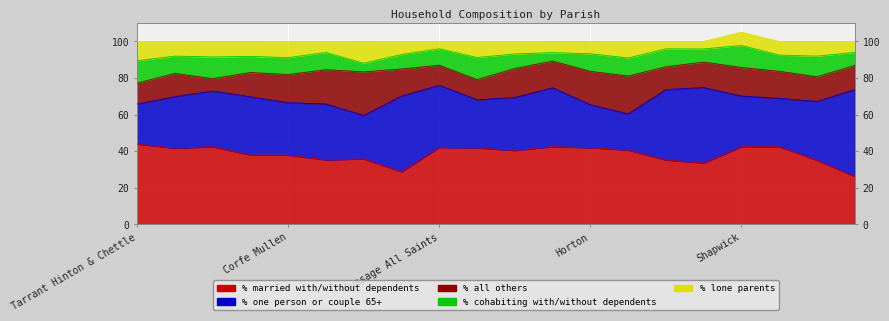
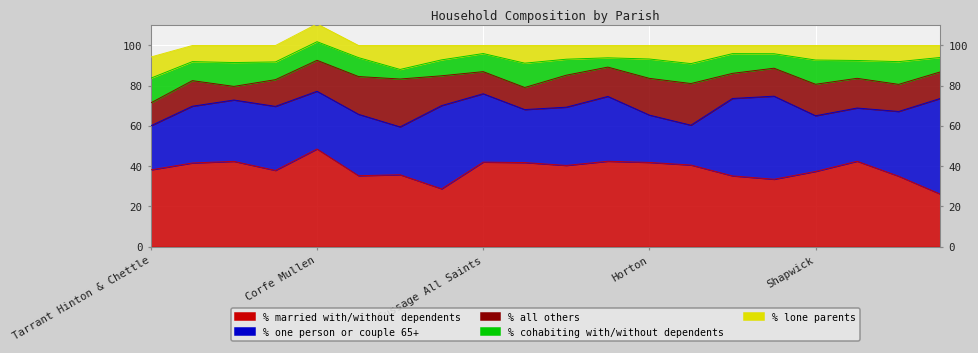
% married with/without dependents, Tarrant Hinton & Chettle: 44 -> 38
% married with/without dependents, Corfe Mullen: 38 -> 49
% married with/without dependents, Shapwick: 42 -> 37
